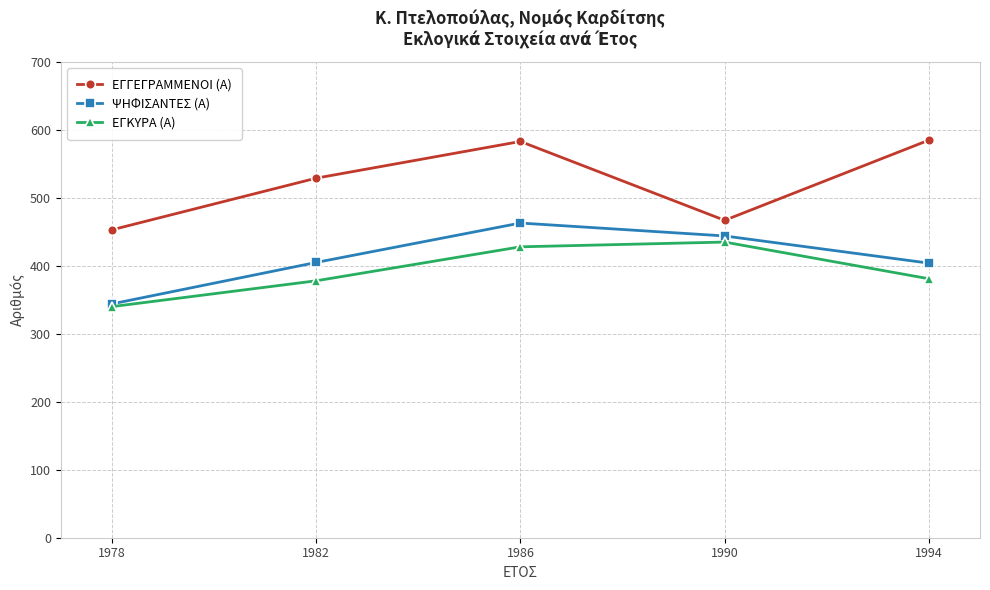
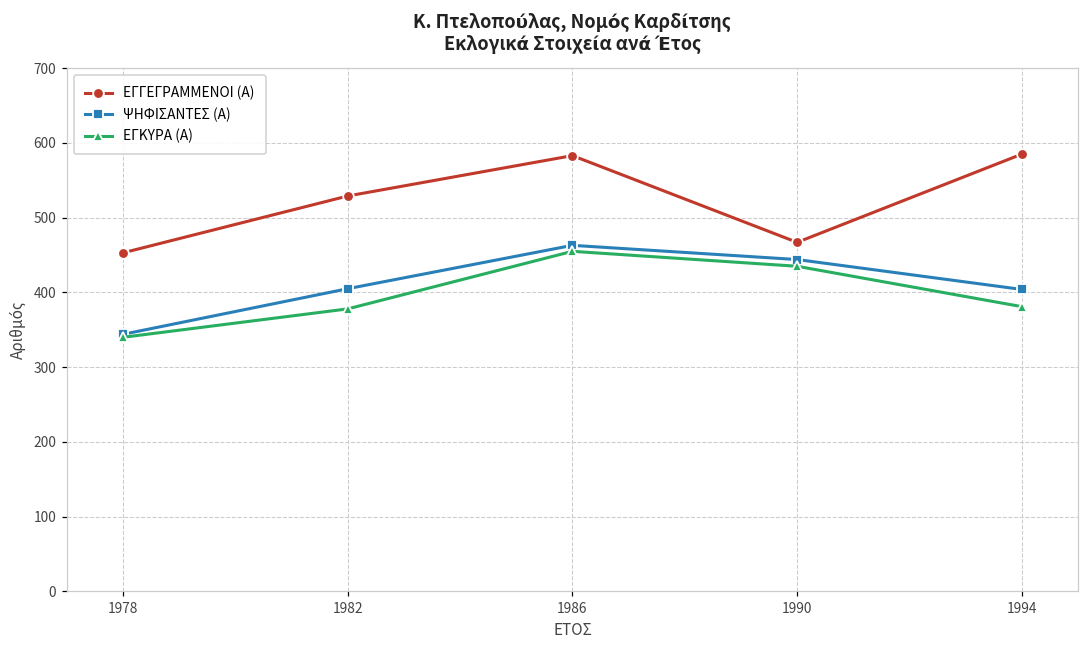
ΕΓΚΥΡΑ (Α), 1986: 430 -> 460
